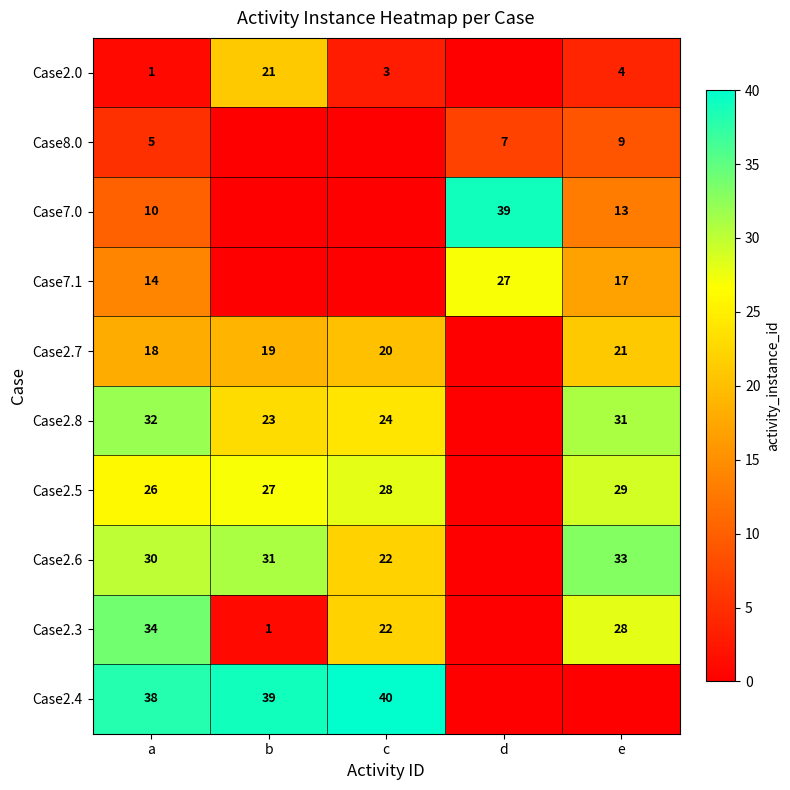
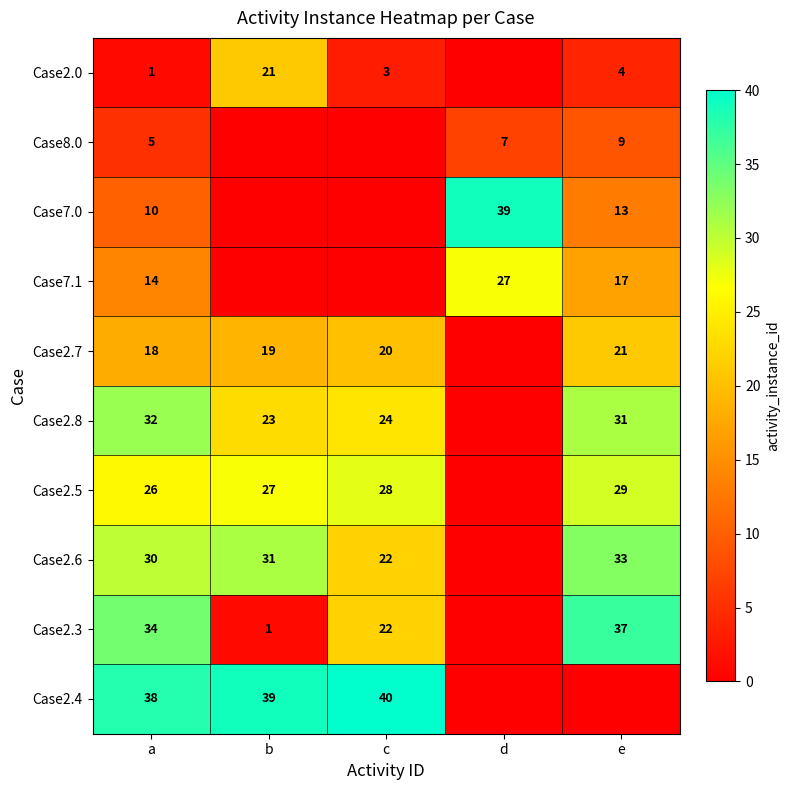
Case2.3, e: 28 -> 37
